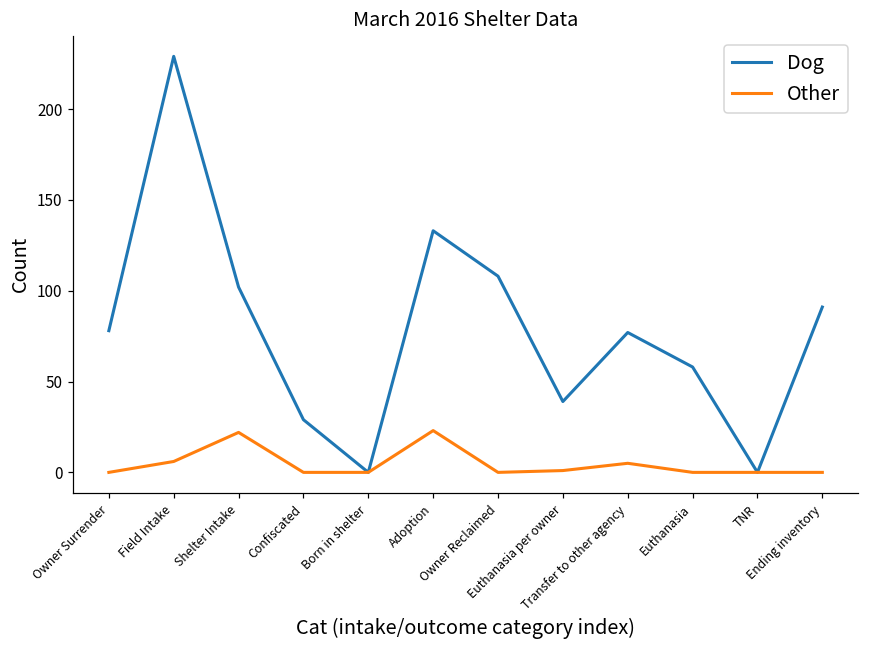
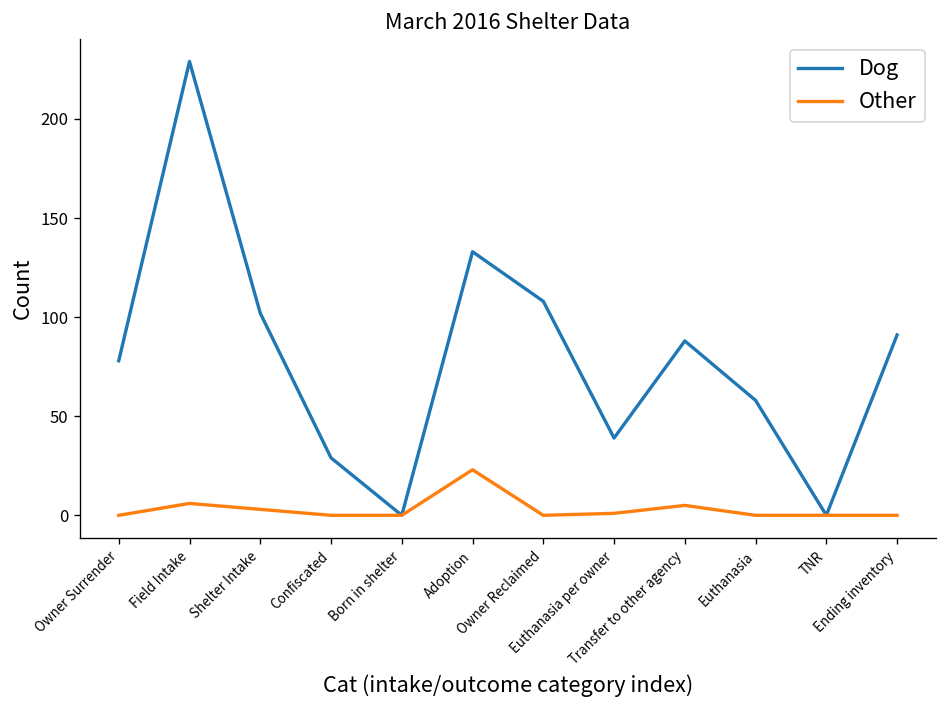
Other, Shelter Intake: 22 -> 3
Dog, Transfer to other agency: 77 -> 88
